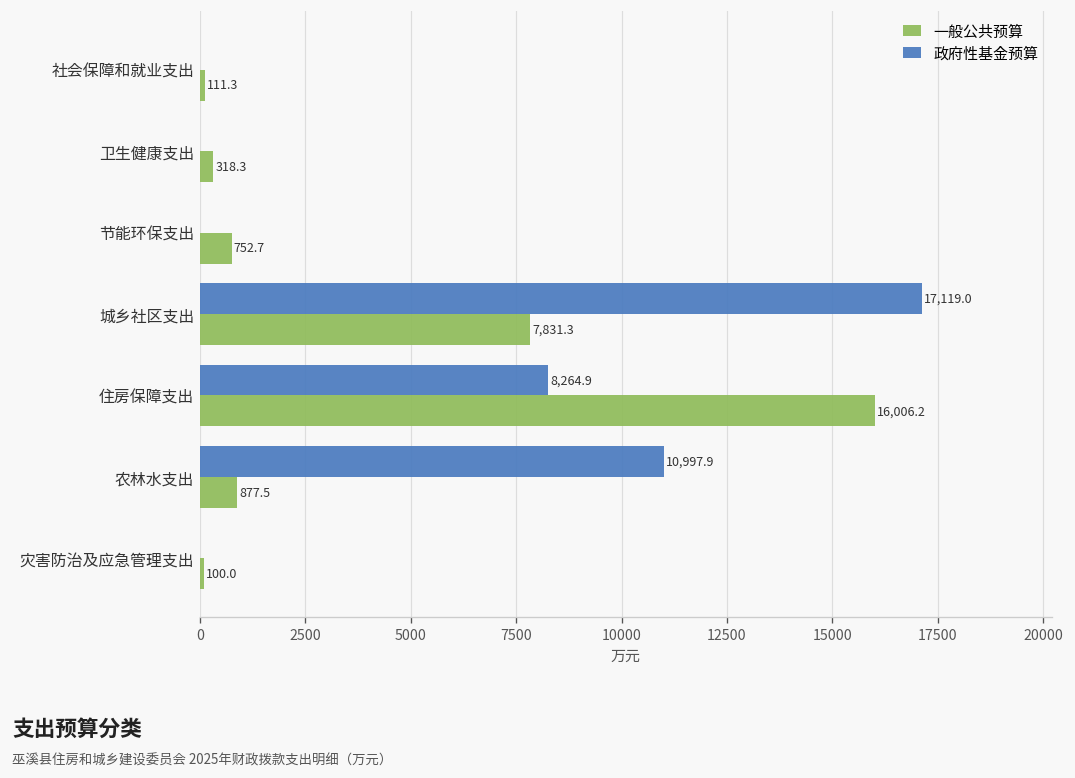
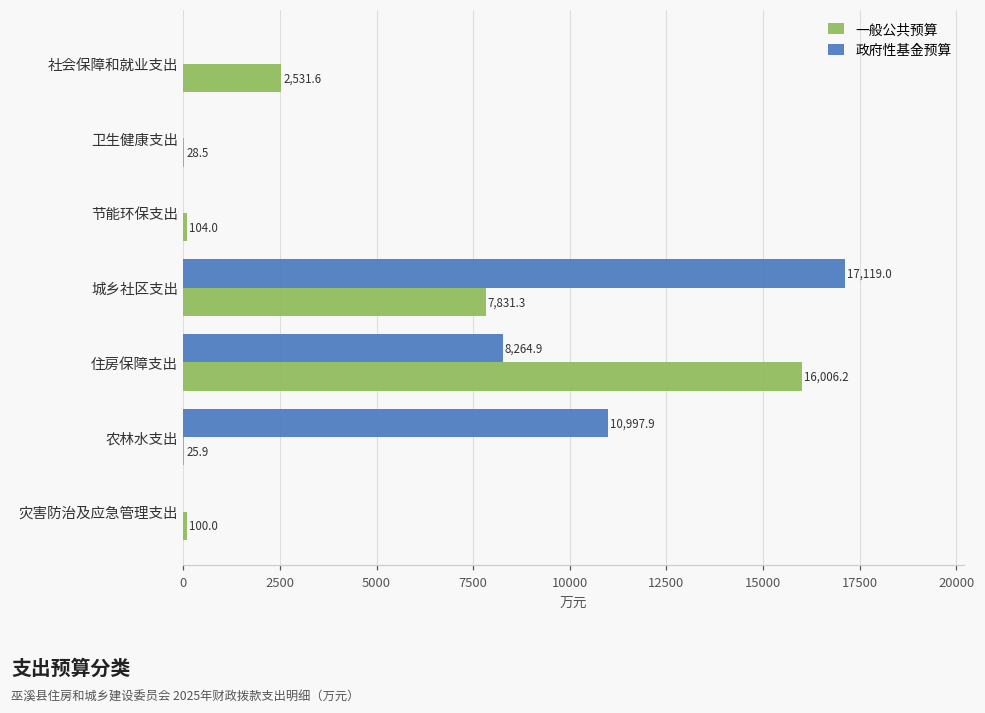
一般公共预算, 社会保障和就业支出: 111.3 -> 2,531.6
一般公共预算, 卫生健康支出: 318.3 -> 28.5
一般公共预算, 节能环保支出: 752.7 -> 104.0
一般公共预算, 农林水支出: 877.5 -> 25.9
